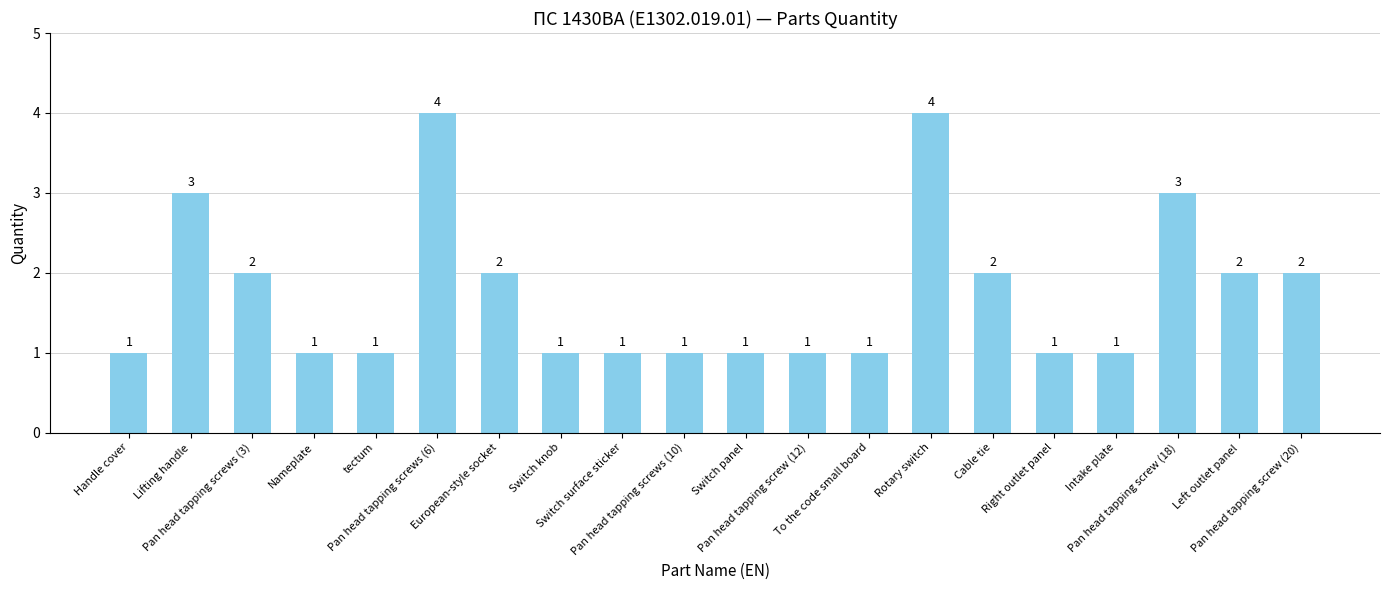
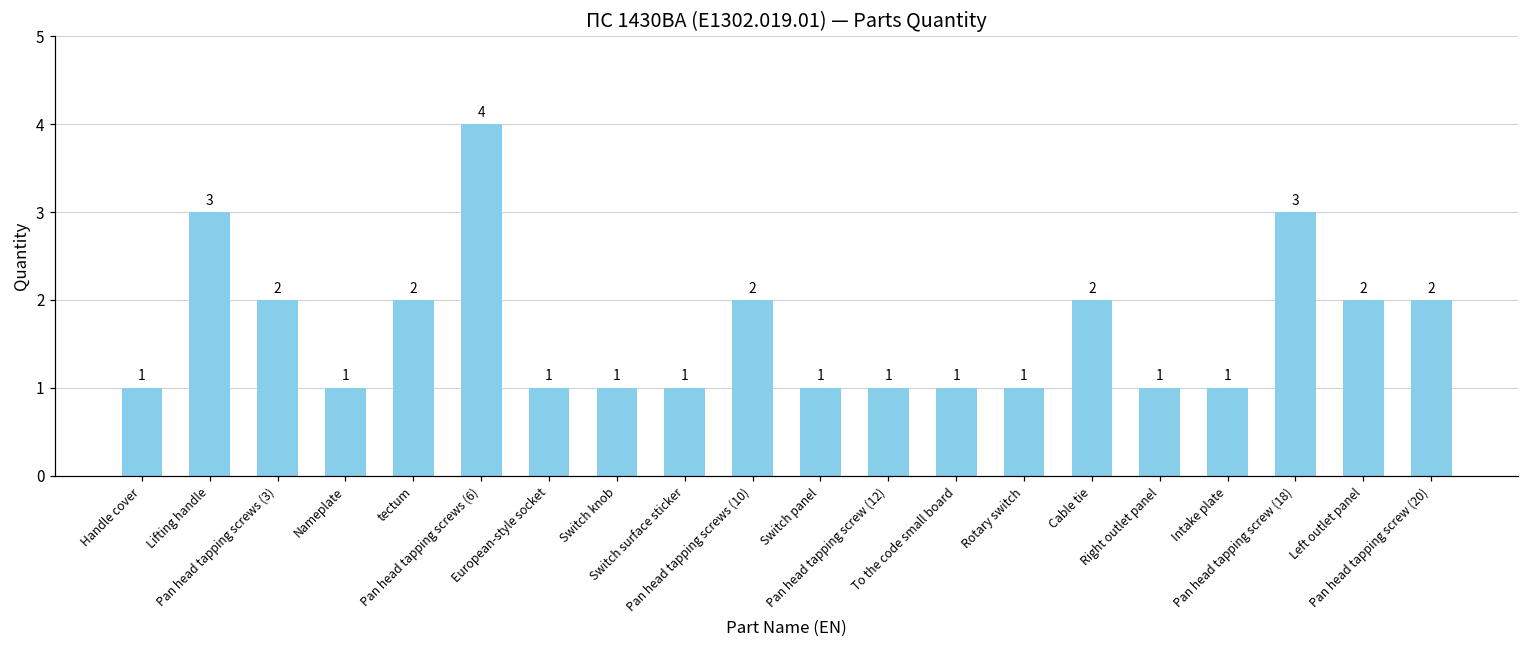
tectum: 1 -> 2
European-style socket: 2 -> 1
Pan head tapping screws (10): 1 -> 2
Rotary switch: 4 -> 1
